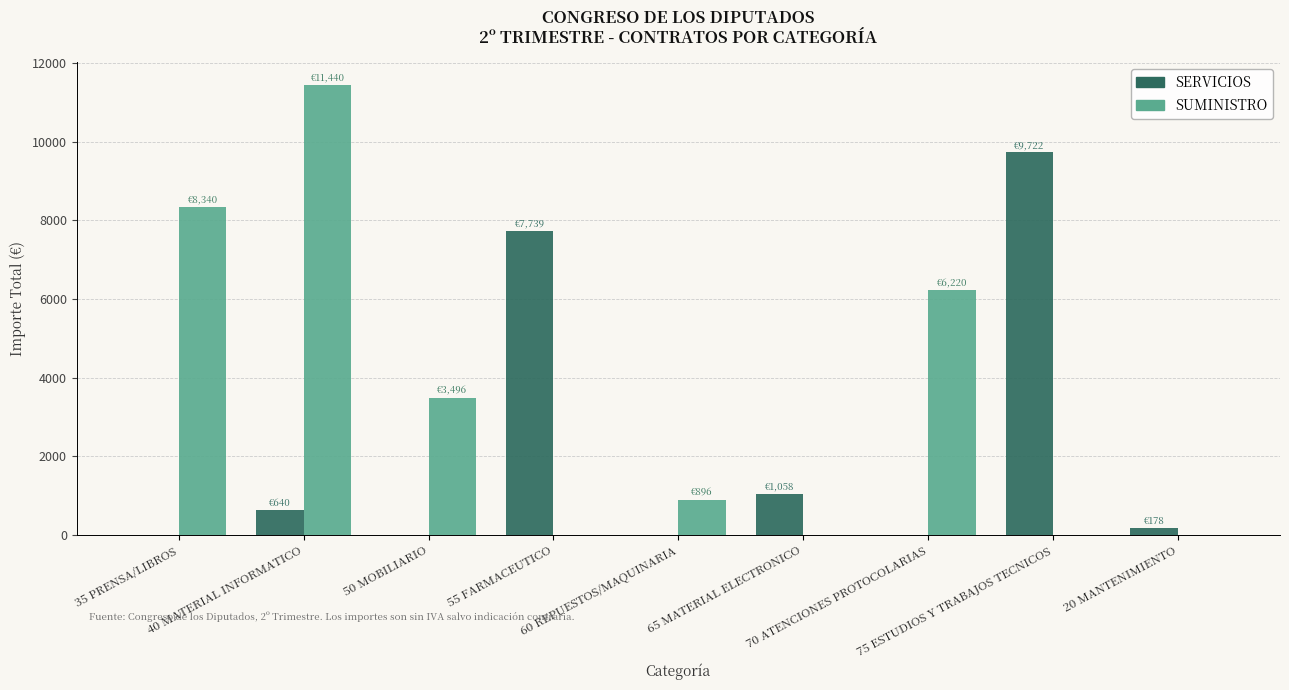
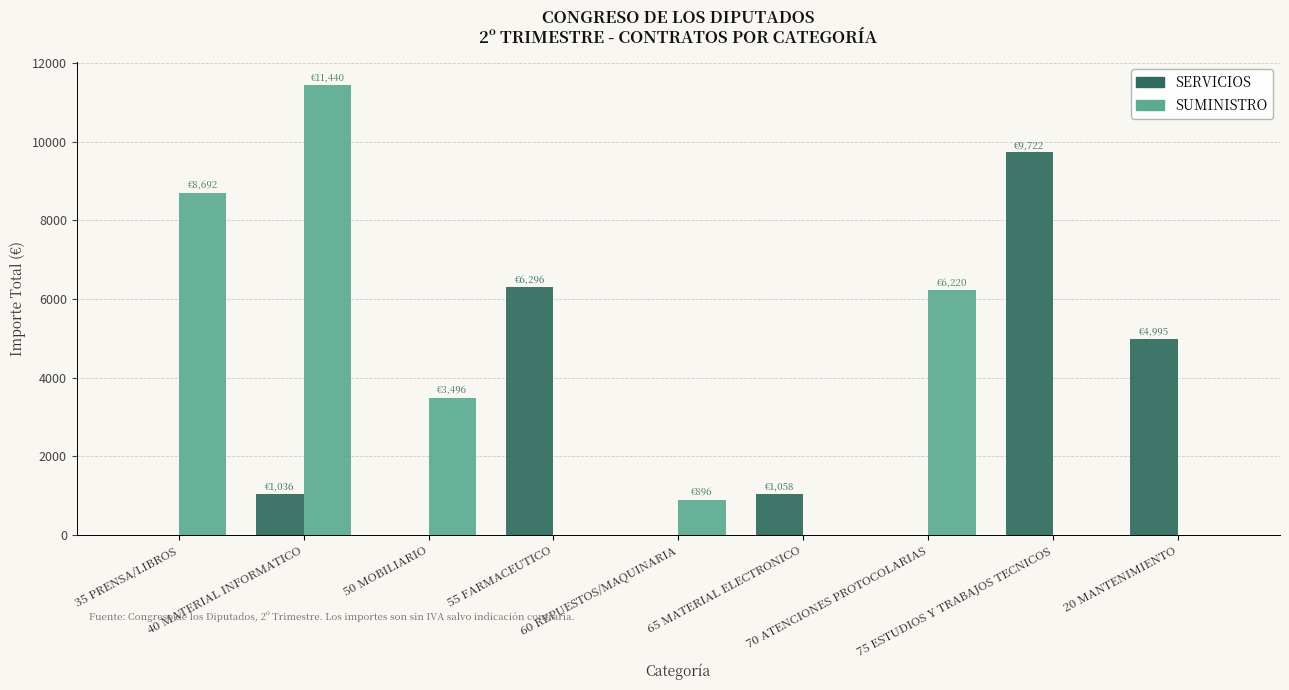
SUMINISTRO, 35 PRENSA/LIBROS: €8,340 -> €8,692
SERVICIOS, 40 MATERIAL INFORMATICO: €640 -> €1,036
SERVICIOS, 55 FARMACEUTICO: €7,739 -> €6,296
SERVICIOS, 20 MANTENIMIENTO: €178 -> €4,995
